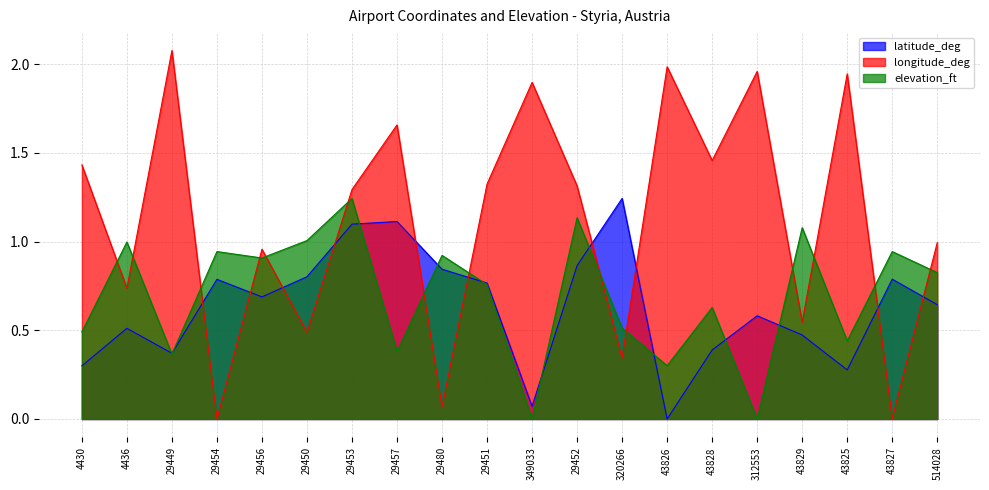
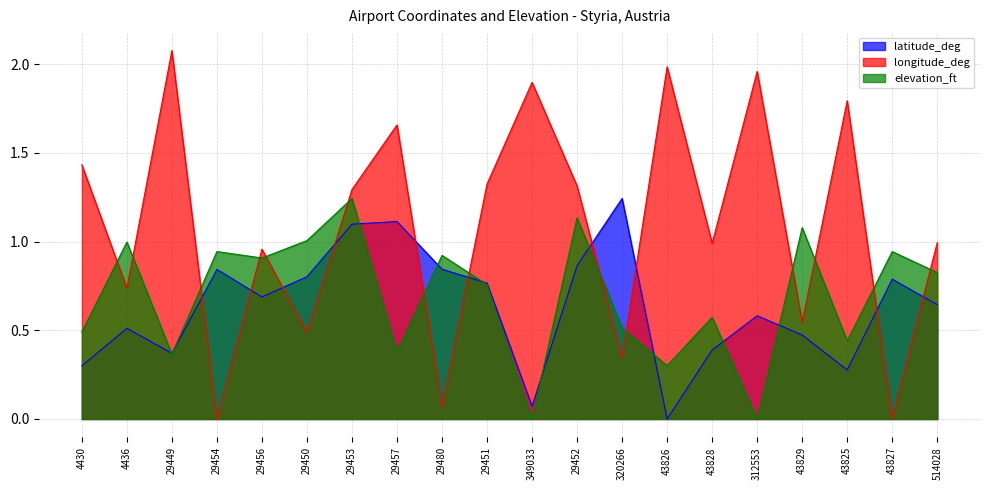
latitude_deg, 29454: 0.79 -> 0.84
longitude_deg, 43828: 1.46 -> 0.99
elevation_ft, 43828: 0.63 -> 0.57
longitude_deg, 43825: 1.95 -> 1.79
